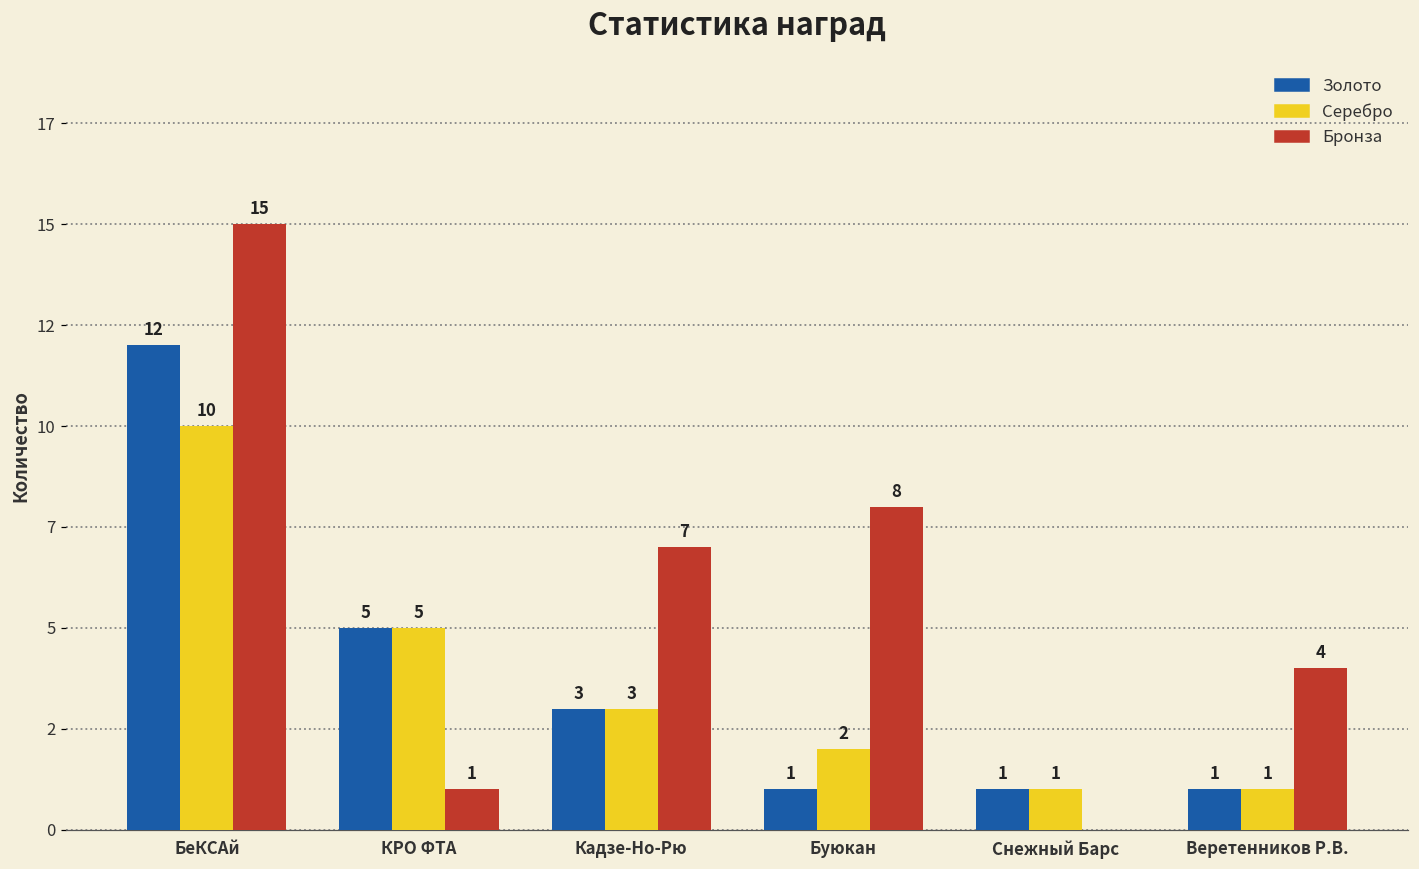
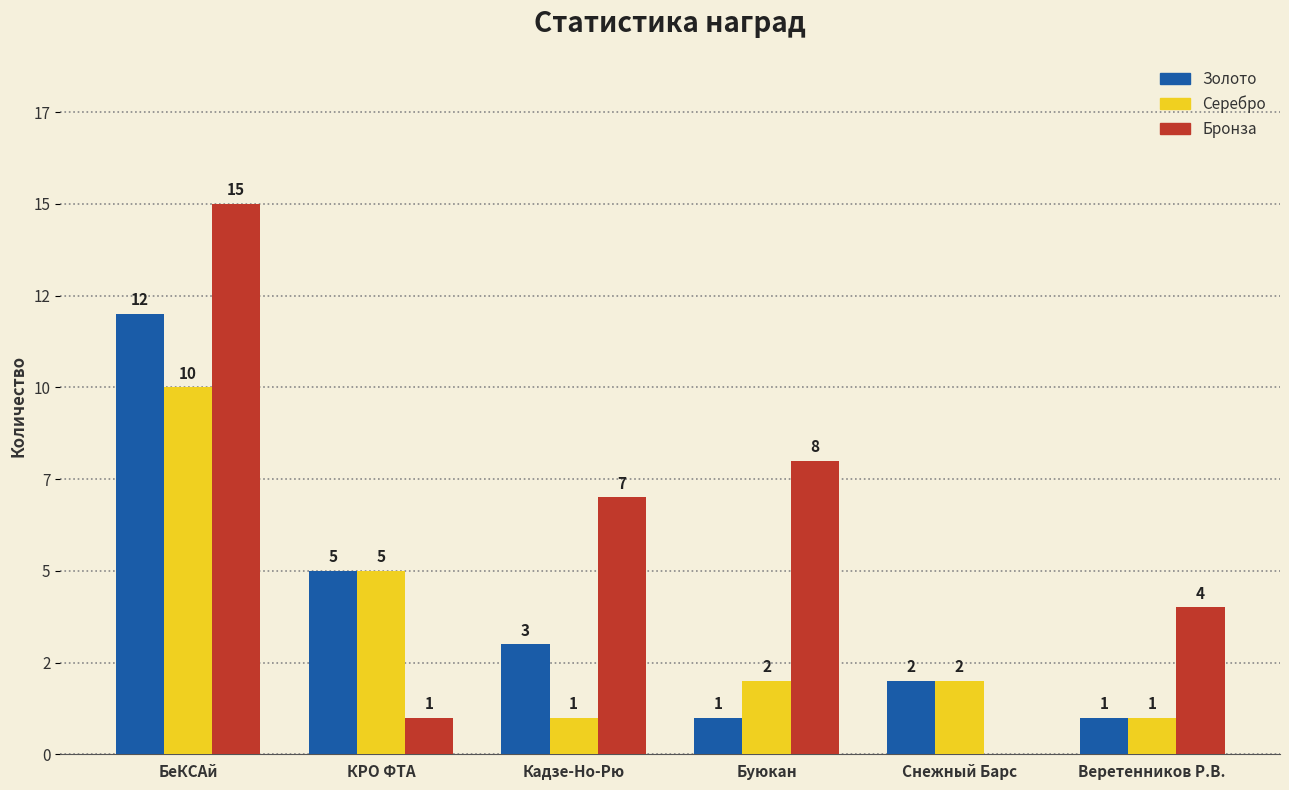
Серебро, Кадзе-Но-Рю: 3 -> 1
Золото, Снежный Барс: 1 -> 2
Серебро, Снежный Барс: 1 -> 2
